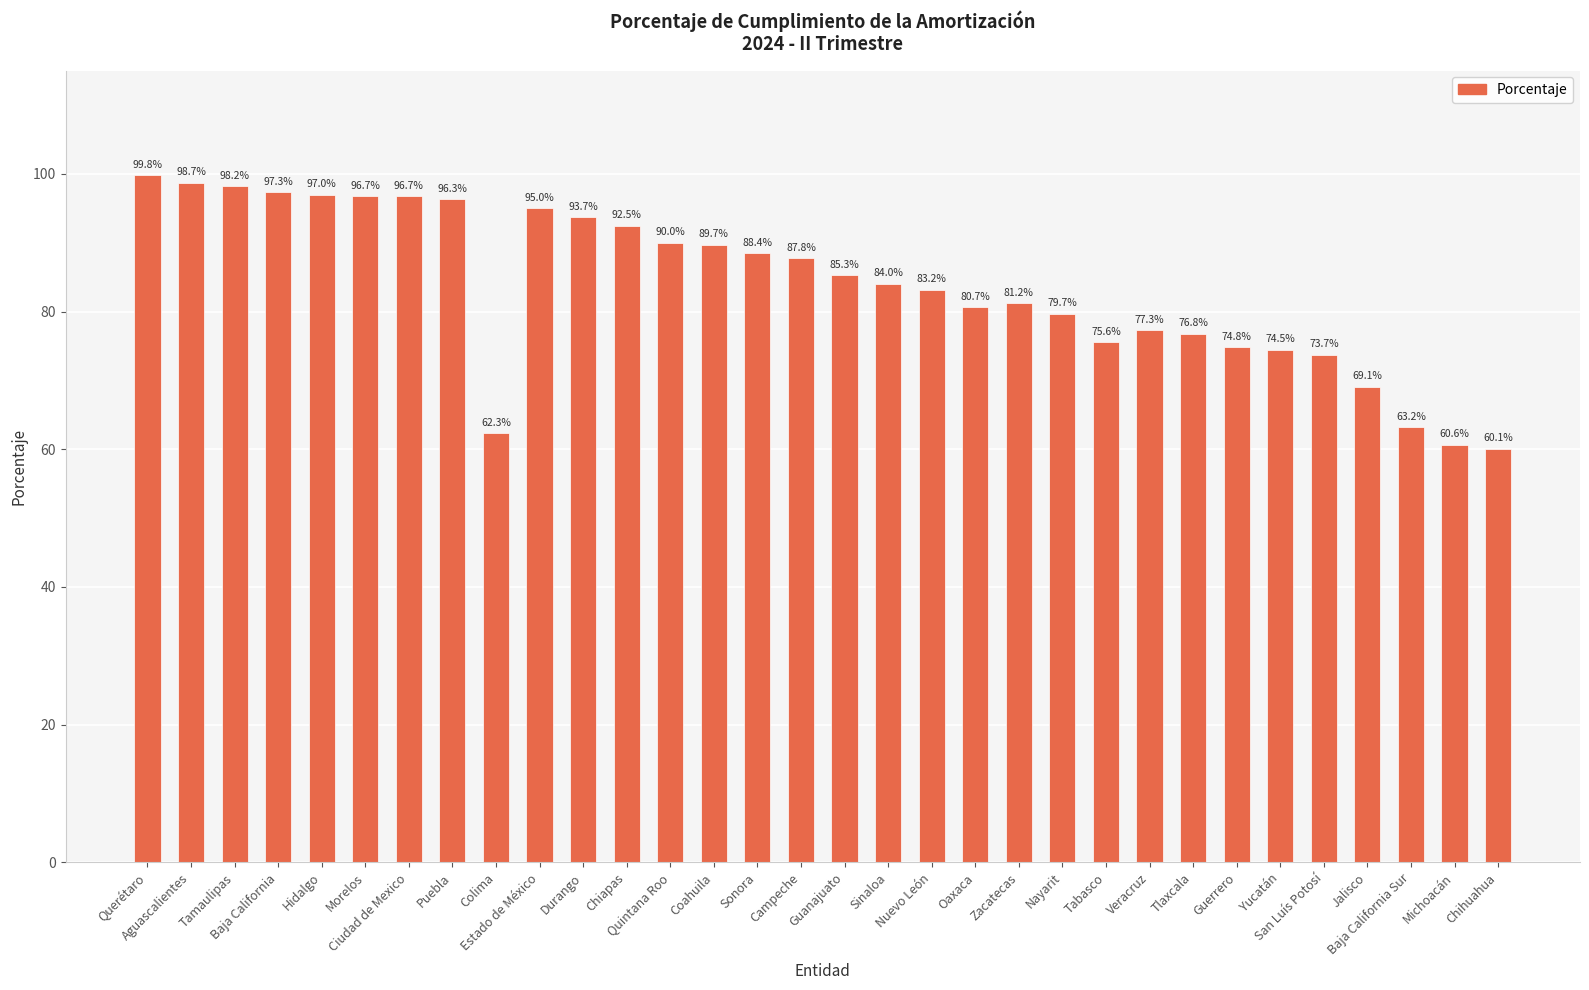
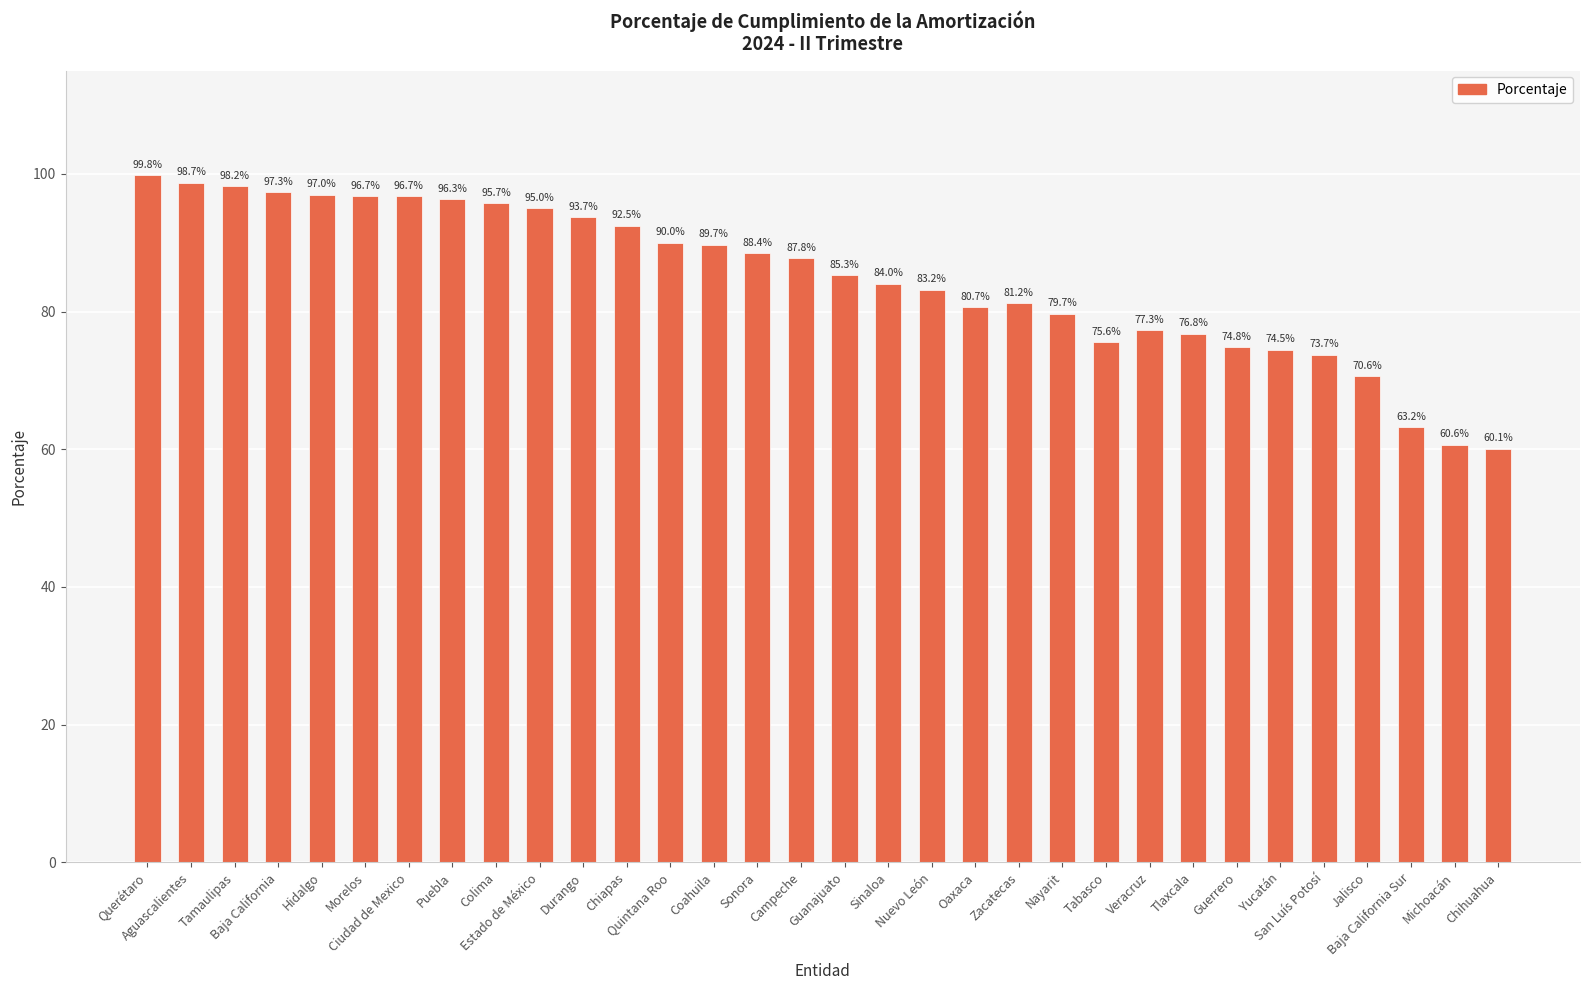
Colima: 62.3% -> 95.7%
Jalisco: 69.1% -> 70.6%
